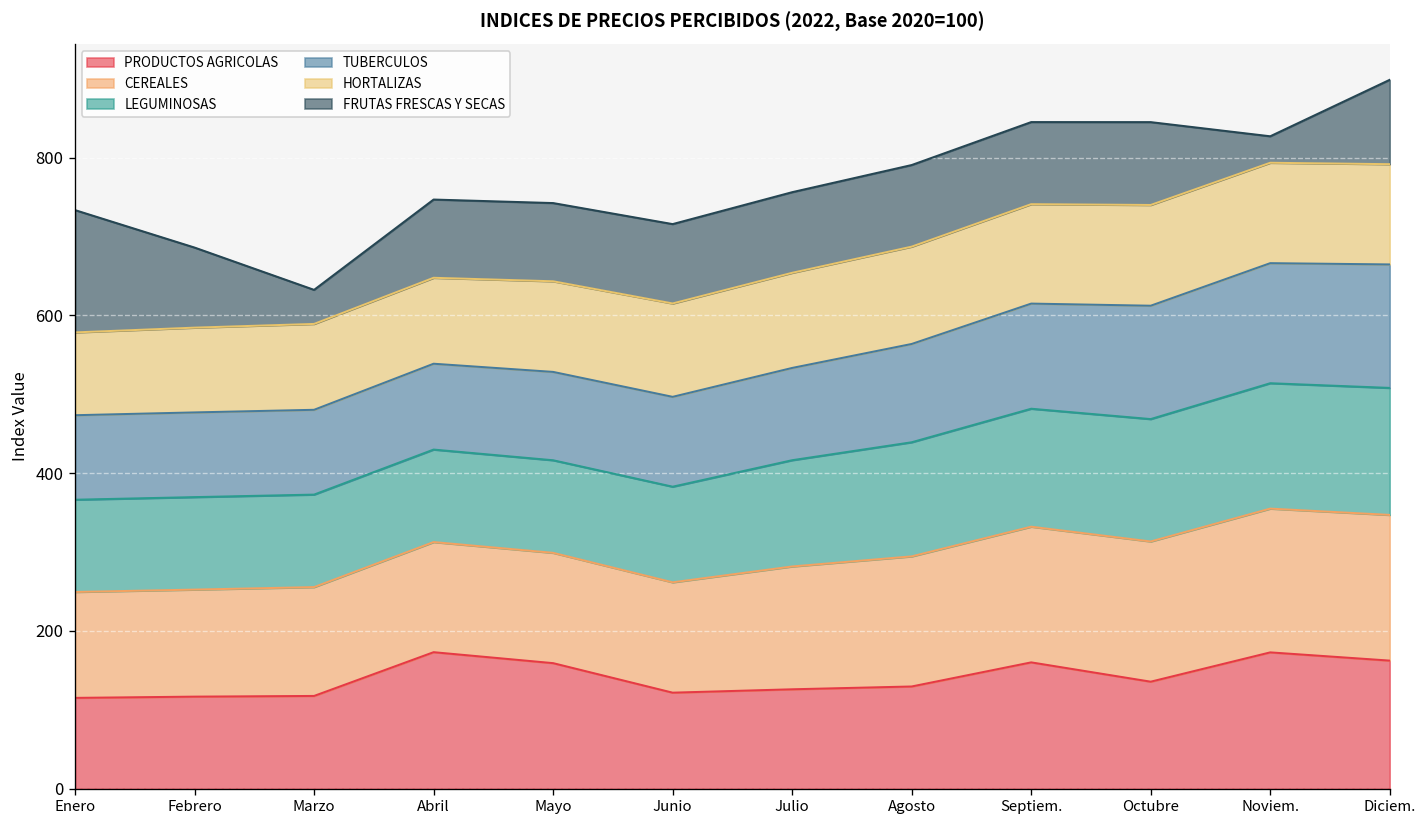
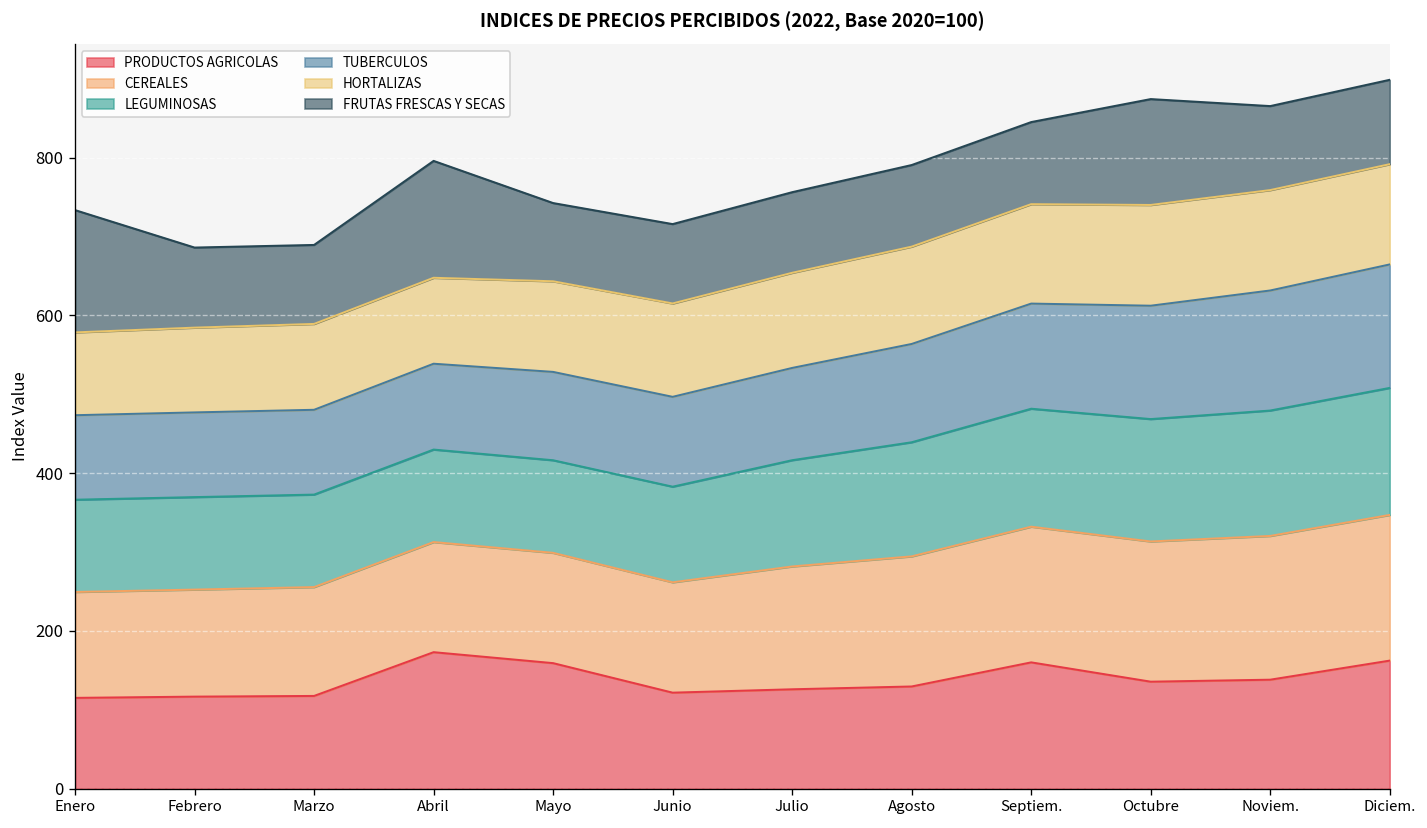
FRUTAS FRESCAS Y SECAS, Marzo: 40 -> 100
FRUTAS FRESCAS Y SECAS, Abril: 100 -> 150
FRUTAS FRESCAS Y SECAS, Octubre: 110 -> 130
PRODUCTOS AGRICOLAS, Noviem.: 170 -> 140
FRUTAS FRESCAS Y SECAS, Noviem.: 30 -> 110
